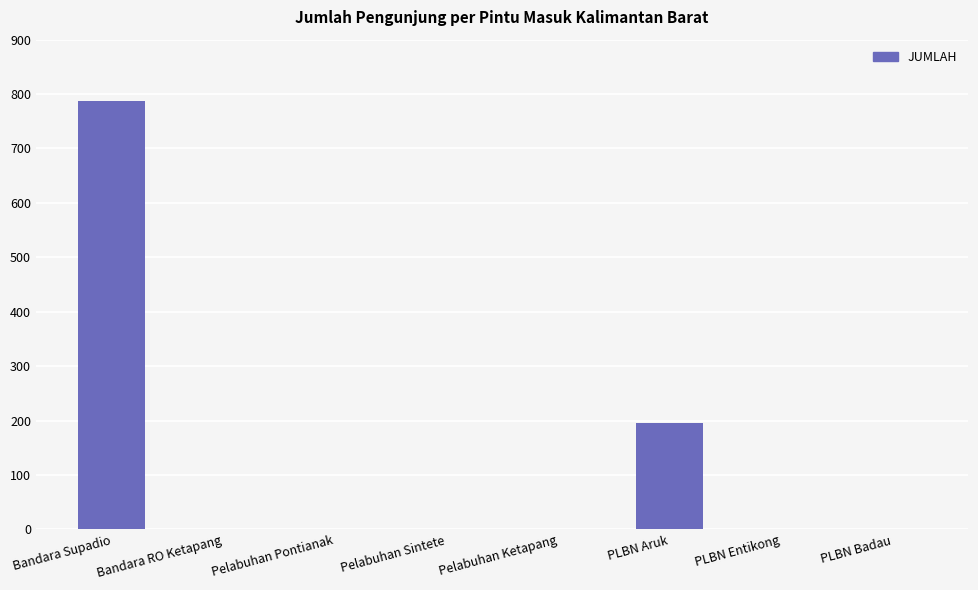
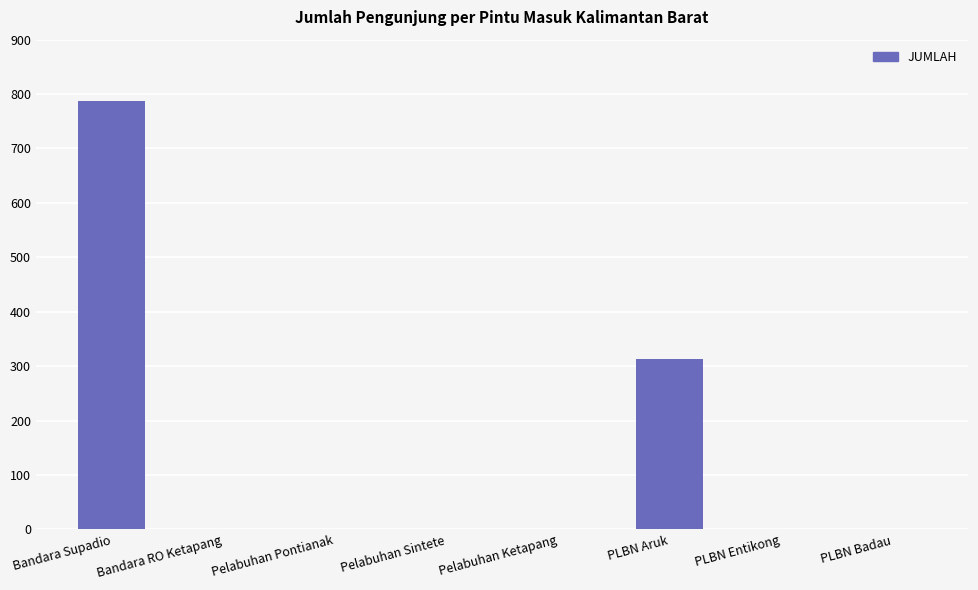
PLBN Aruk: 200 -> 310
